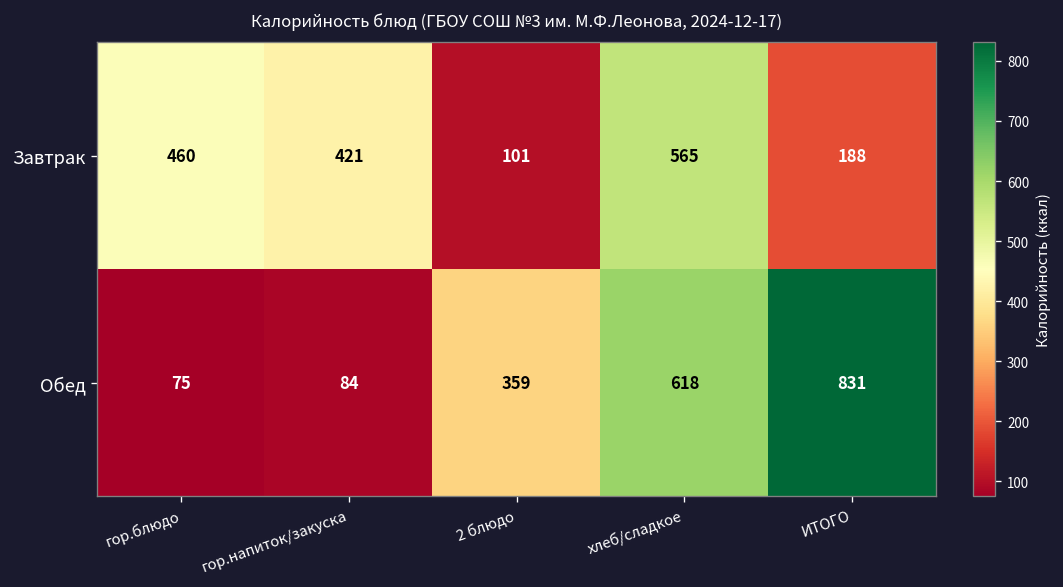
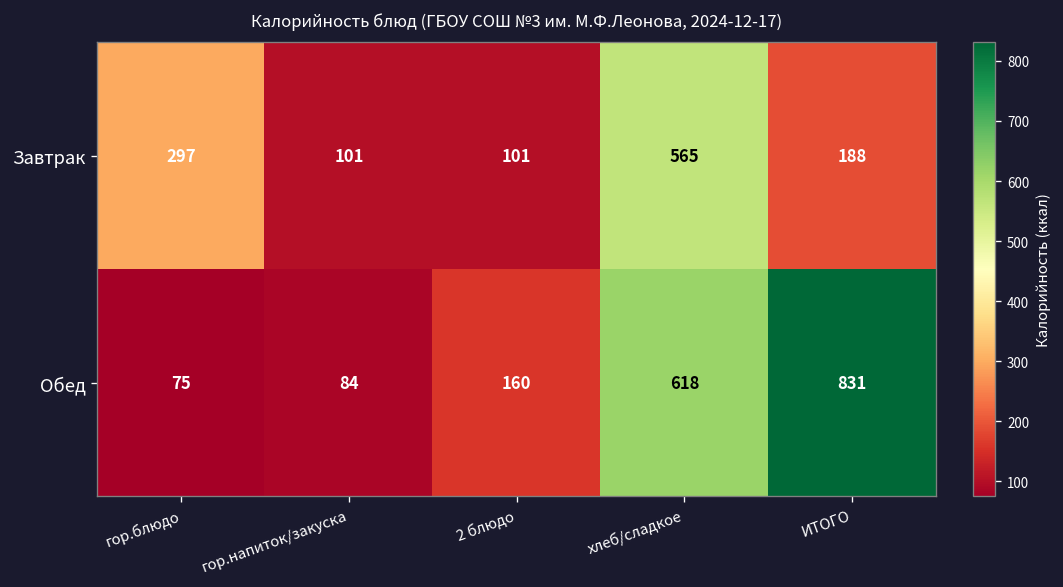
Завтрак, гор.блюдо: 460 -> 297
Завтрак, гор.напиток/закуска: 421 -> 101
Обед, 2 блюдо: 359 -> 160
